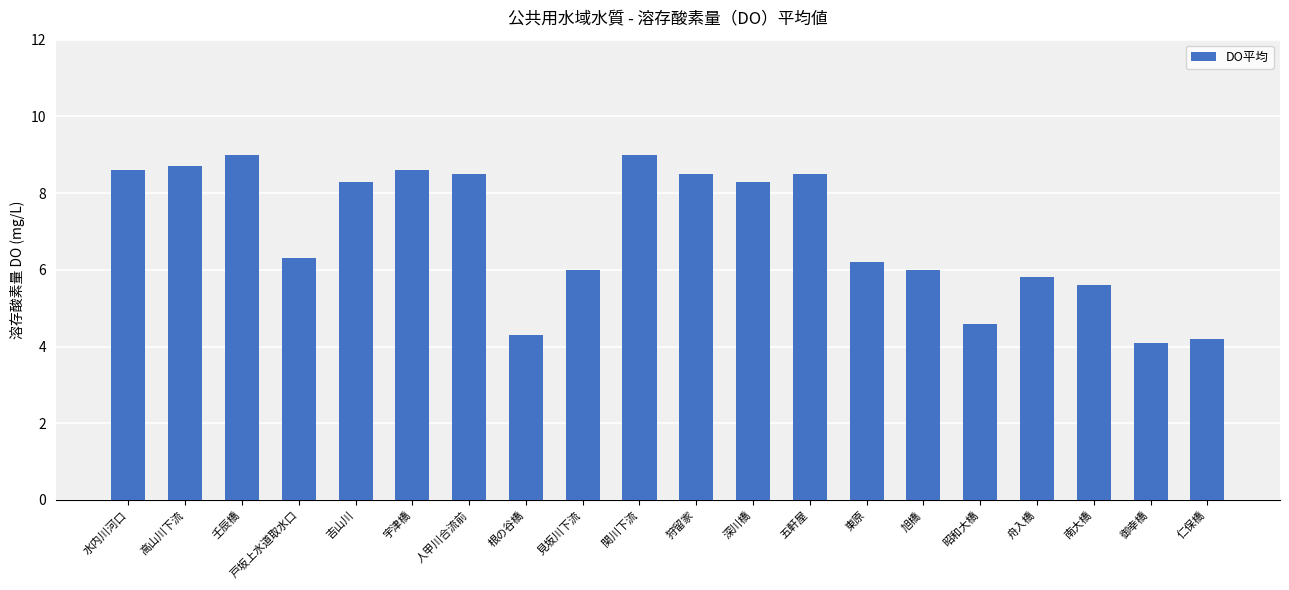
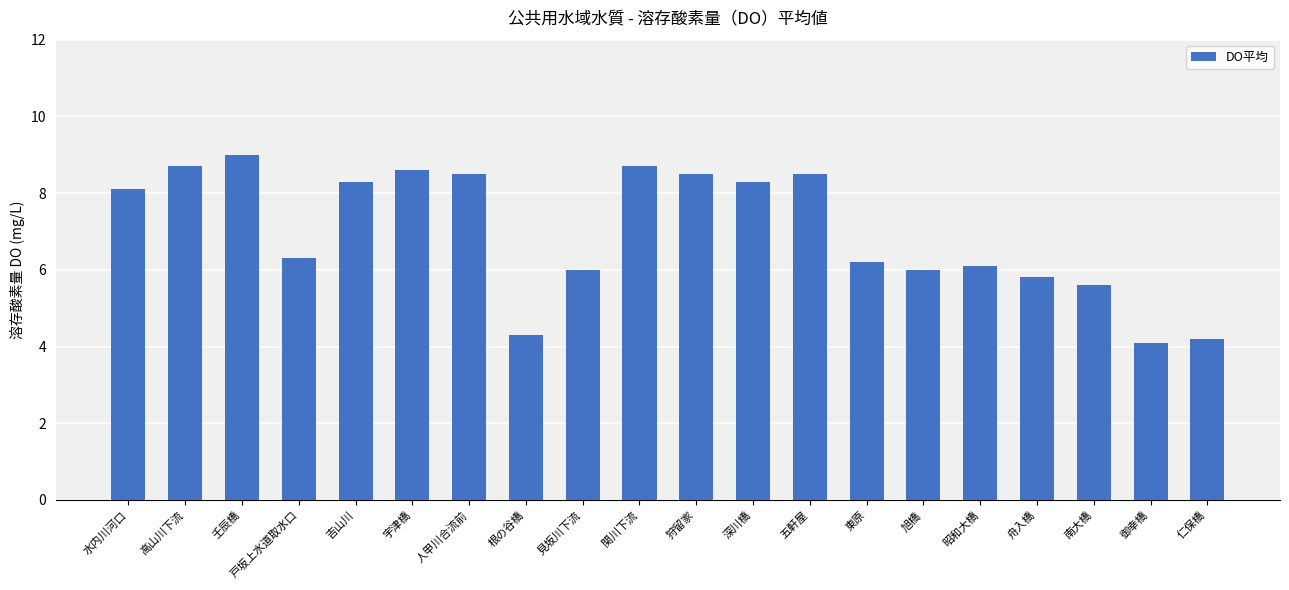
水内川河口: 8.6 -> 8.1
関川下流: 9.0 -> 8.7
昭和大橋: 4.6 -> 6.1
